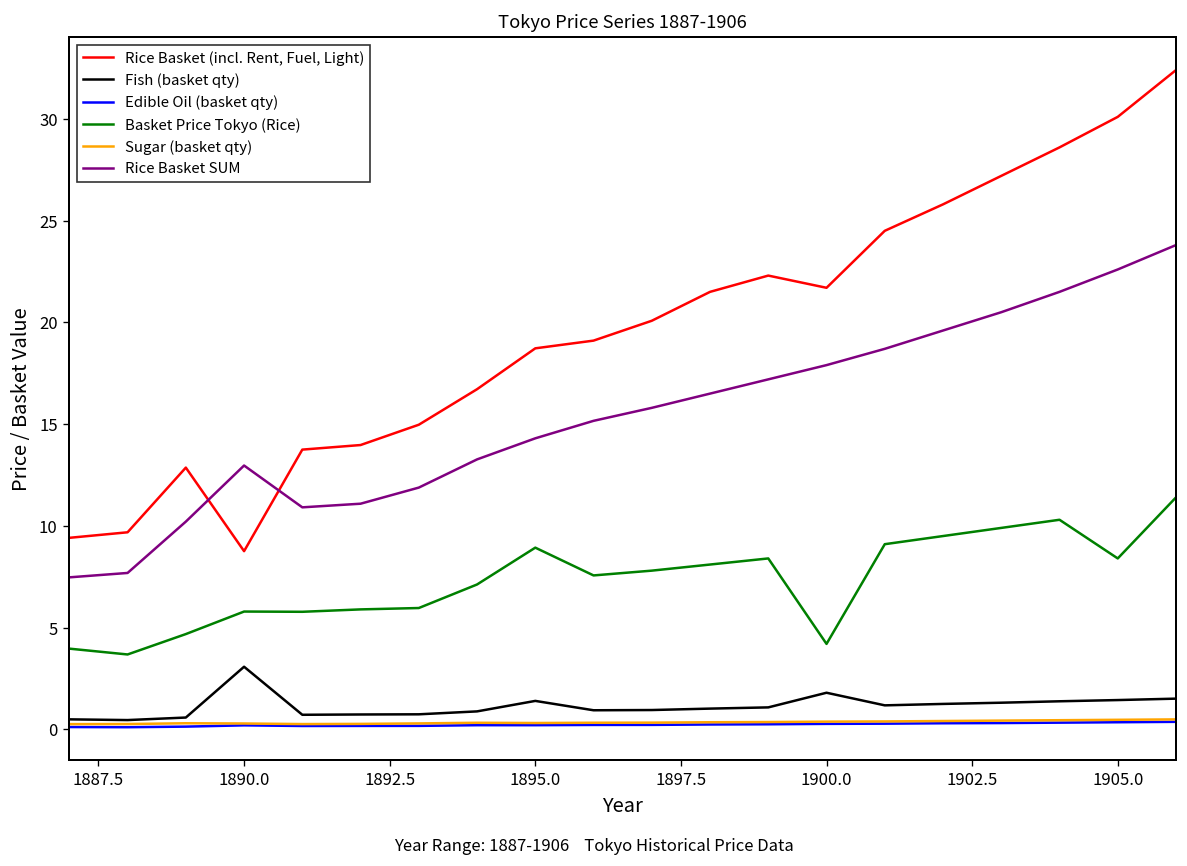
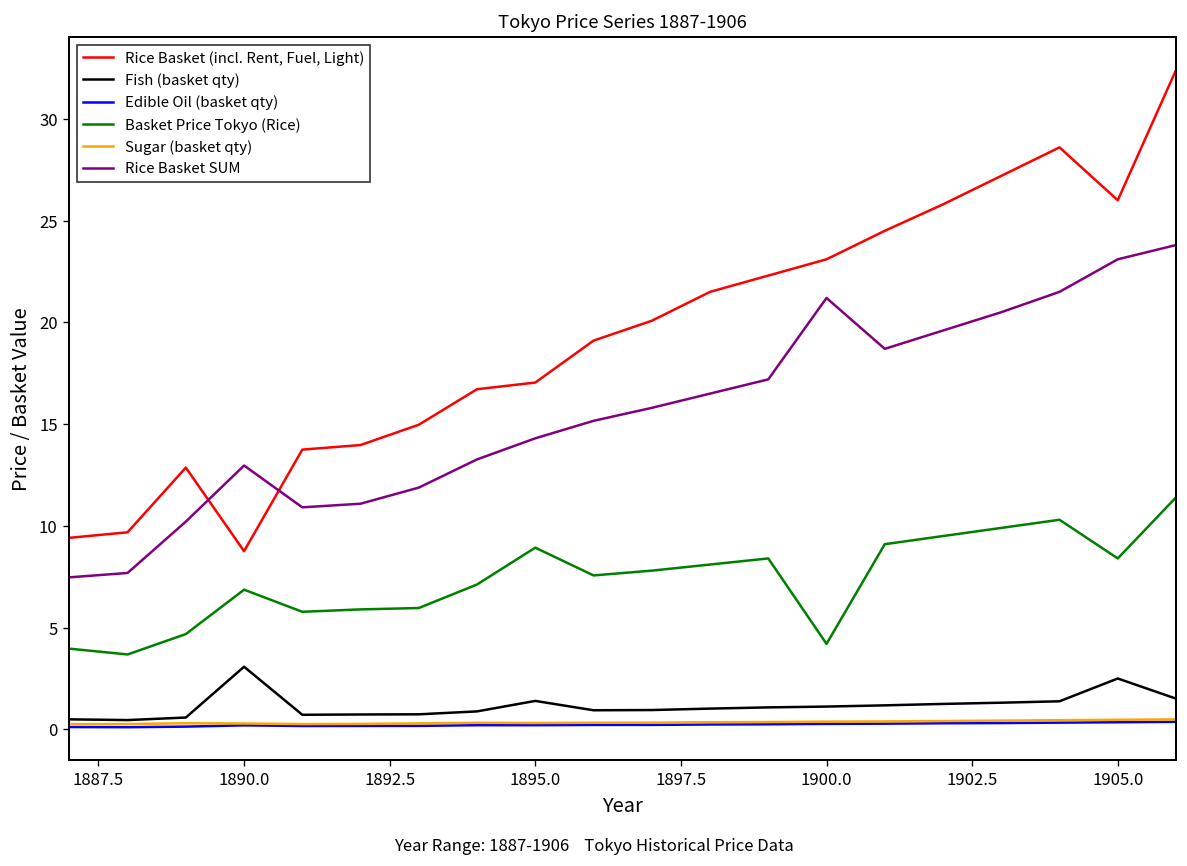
Basket Price Tokyo (Rice), 1890.0: 5.8 -> 6.9
Rice Basket (incl. Rent, Fuel, Light), 1895.0: 18.7 -> 17.0
Rice Basket (incl. Rent, Fuel, Light), 1900.0: 21.7 -> 23.1
Fish (basket qty), 1900.0: 1.8 -> 1.1
Rice Basket SUM, 1900.0: 17.9 -> 21.2
Rice Basket (incl. Rent, Fuel, Light), 1905.0: 30.1 -> 26.0
Fish (basket qty), 1905.0: 1.4 -> 2.5
Rice Basket SUM, 1905.0: 22.6 -> 23.1
